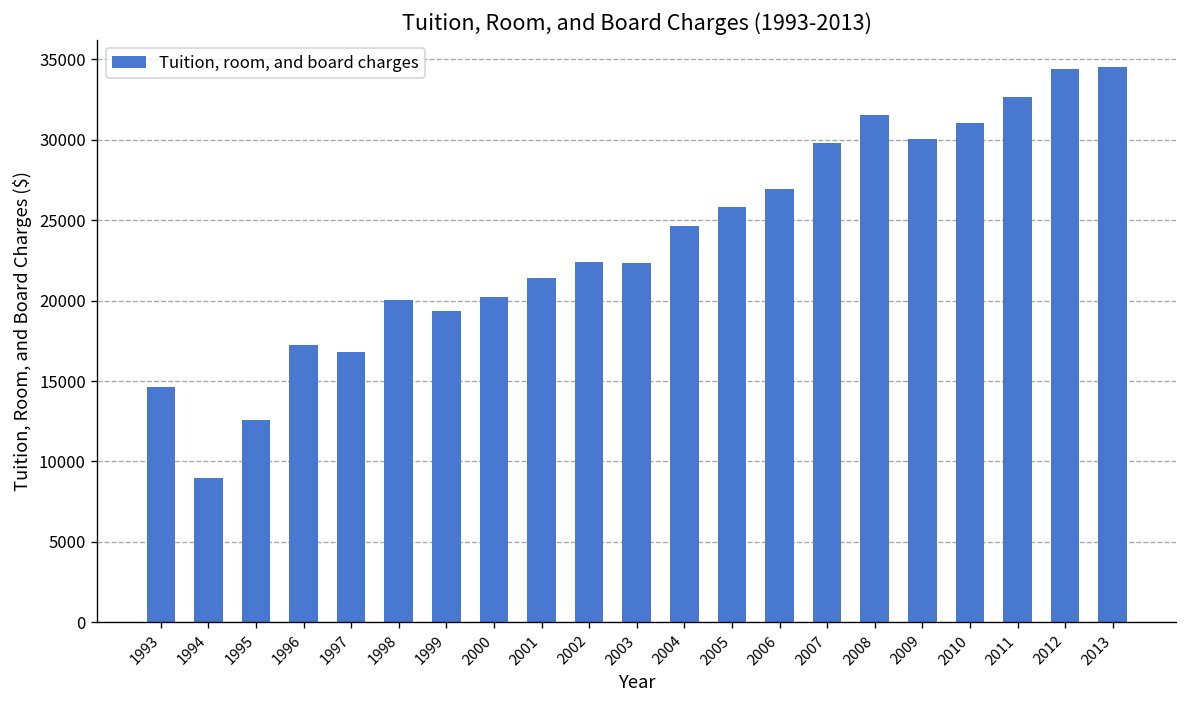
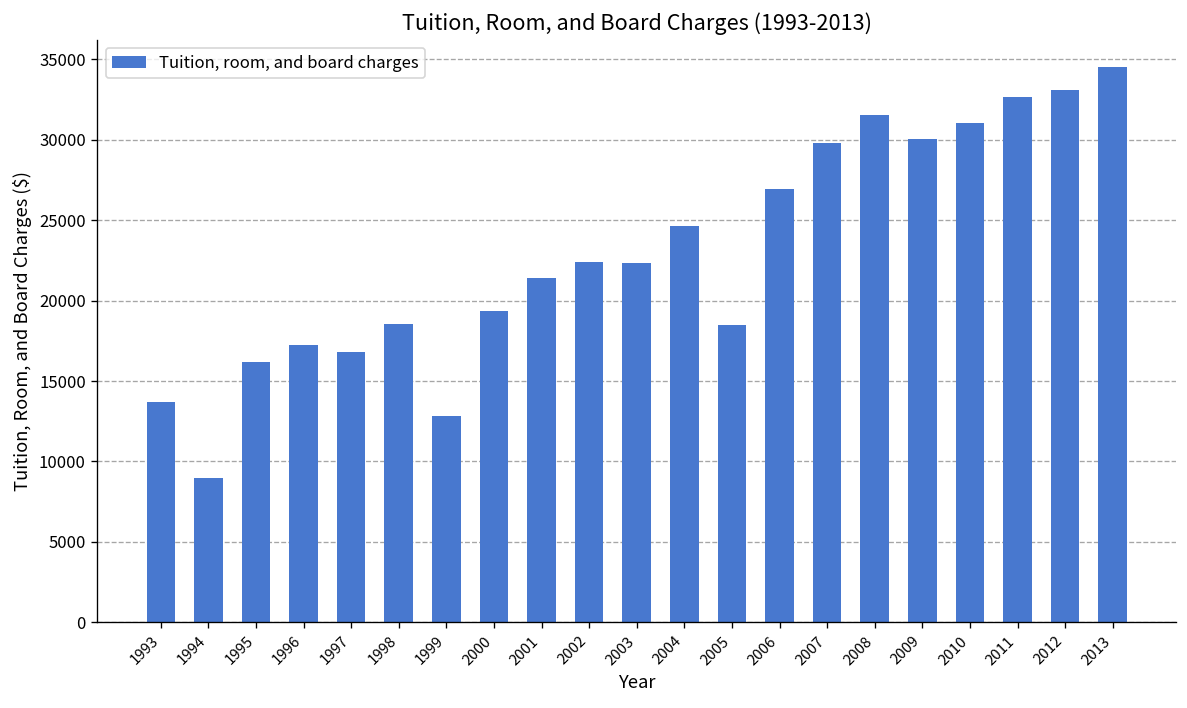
1993: 14600 -> 13700
1995: 12600 -> 16200
1998: 20100 -> 18500
1999: 19400 -> 12800
2000: 20200 -> 19400
2005: 25800 -> 18500
2012: 34400 -> 33100
